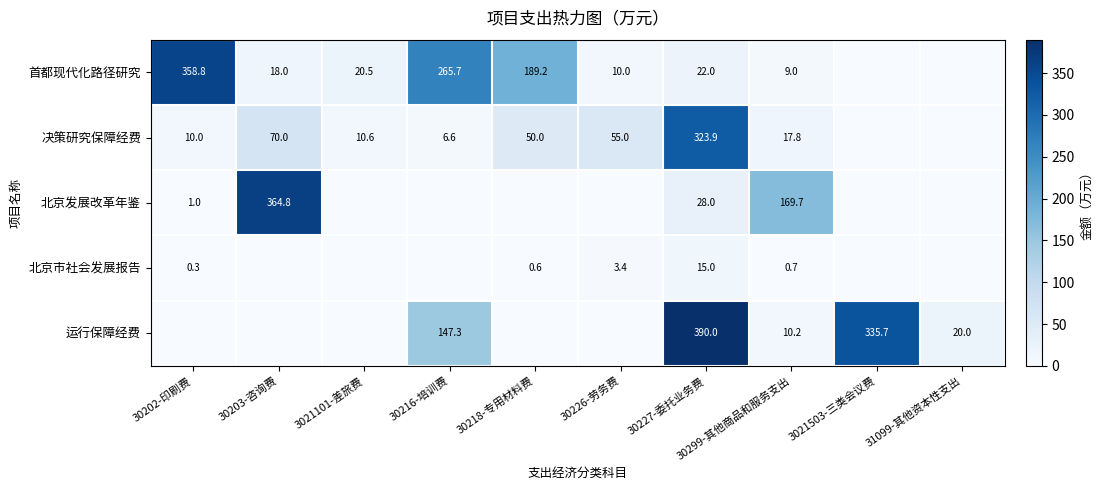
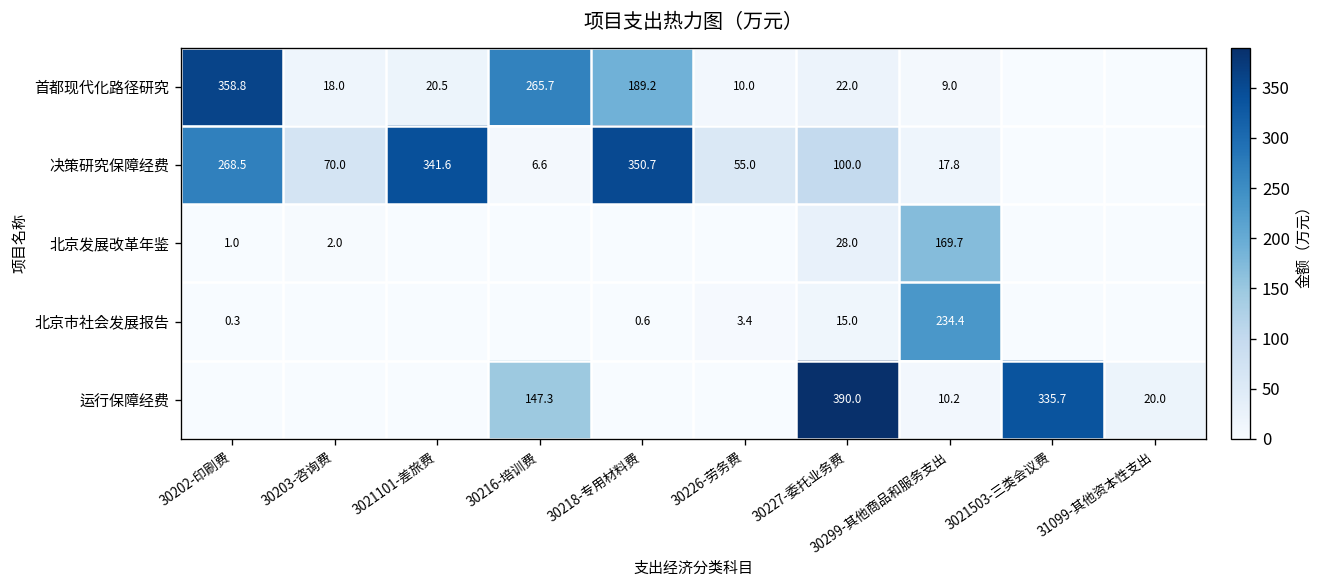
决策研究保障经费, 30202-印刷费: 10.0 -> 268.5
决策研究保障经费, 3021101-差旅费: 10.6 -> 341.6
决策研究保障经费, 30218-专用材料费: 50.0 -> 350.7
决策研究保障经费, 30227-委托业务费: 323.9 -> 100.0
北京发展改革年鉴, 30203-咨询费: 364.8 -> 2.0
北京市社会发展报告, 30299-其他商品和服务支出: 0.7 -> 234.4
